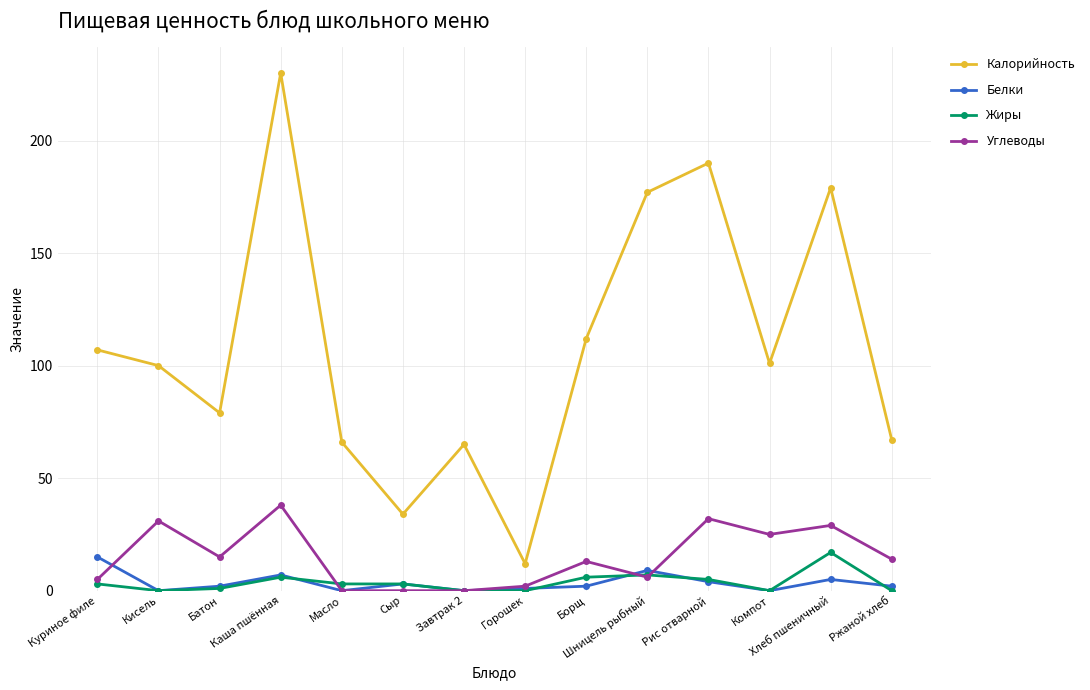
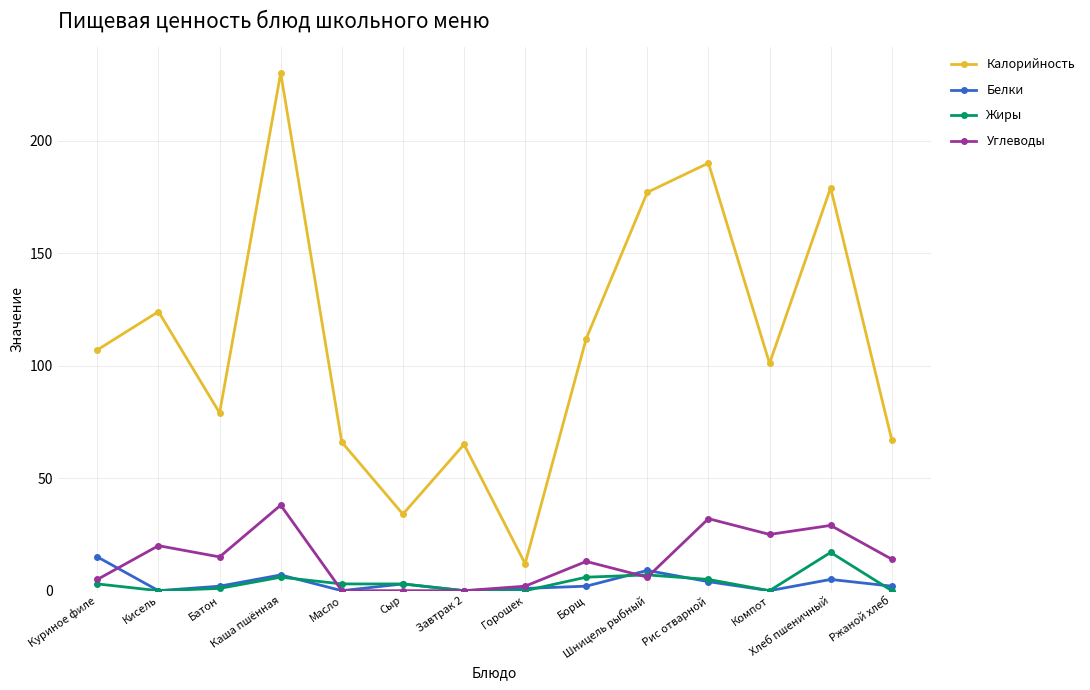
Калорийность, Кисель: 100 -> 124
Углеводы, Кисель: 31 -> 20
